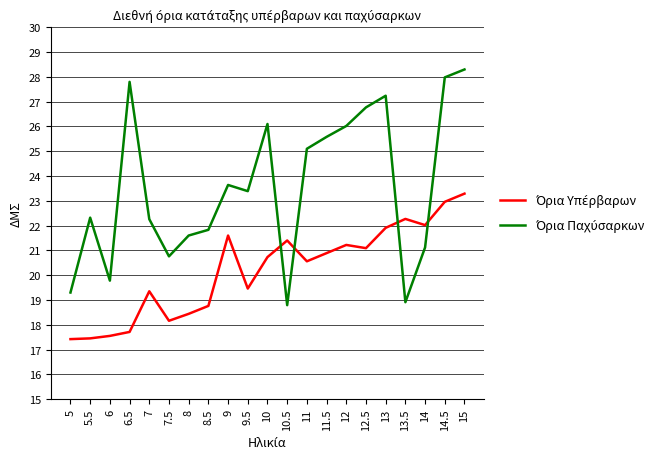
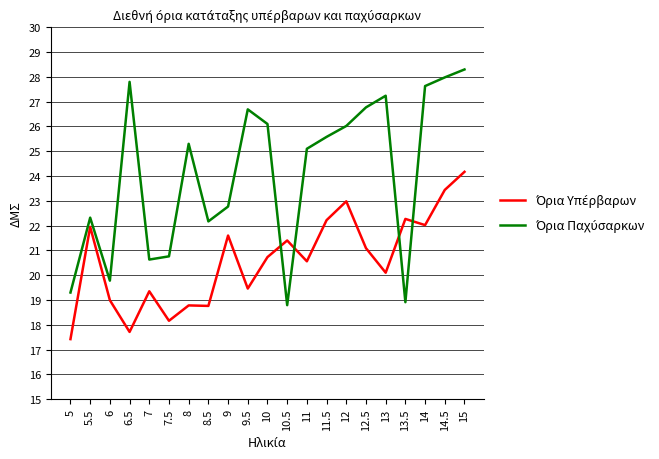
Όρια Υπέρβαρων, 5.5: 17.5 -> 22.0
Όρια Υπέρβαρων, 6: 17.6 -> 19.0
Όρια Παχύσαρκων, 7: 22.3 -> 20.6
Όρια Υπέρβαρων, 8: 18.4 -> 18.8
Όρια Παχύσαρκων, 8: 21.6 -> 25.3
Όρια Παχύσαρκων, 8.5: 21.8 -> 22.2
Όρια Παχύσαρκων, 9: 23.6 -> 22.8
Όρια Παχύσαρκων, 9.5: 23.4 -> 26.7
Όρια Υπέρβαρων, 11.5: 20.9 -> 22.2
Όρια Υπέρβαρων, 12: 21.2 -> 23.0
Όρια Υπέρβαρων, 13: 21.9 -> 20.1
Όρια Παχύσαρκων, 14: 21.1 -> 27.6
Όρια Υπέρβαρων, 14.5: 23.0 -> 23.4
Όρια Υπέρβαρων, 15: 23.3 -> 24.2
